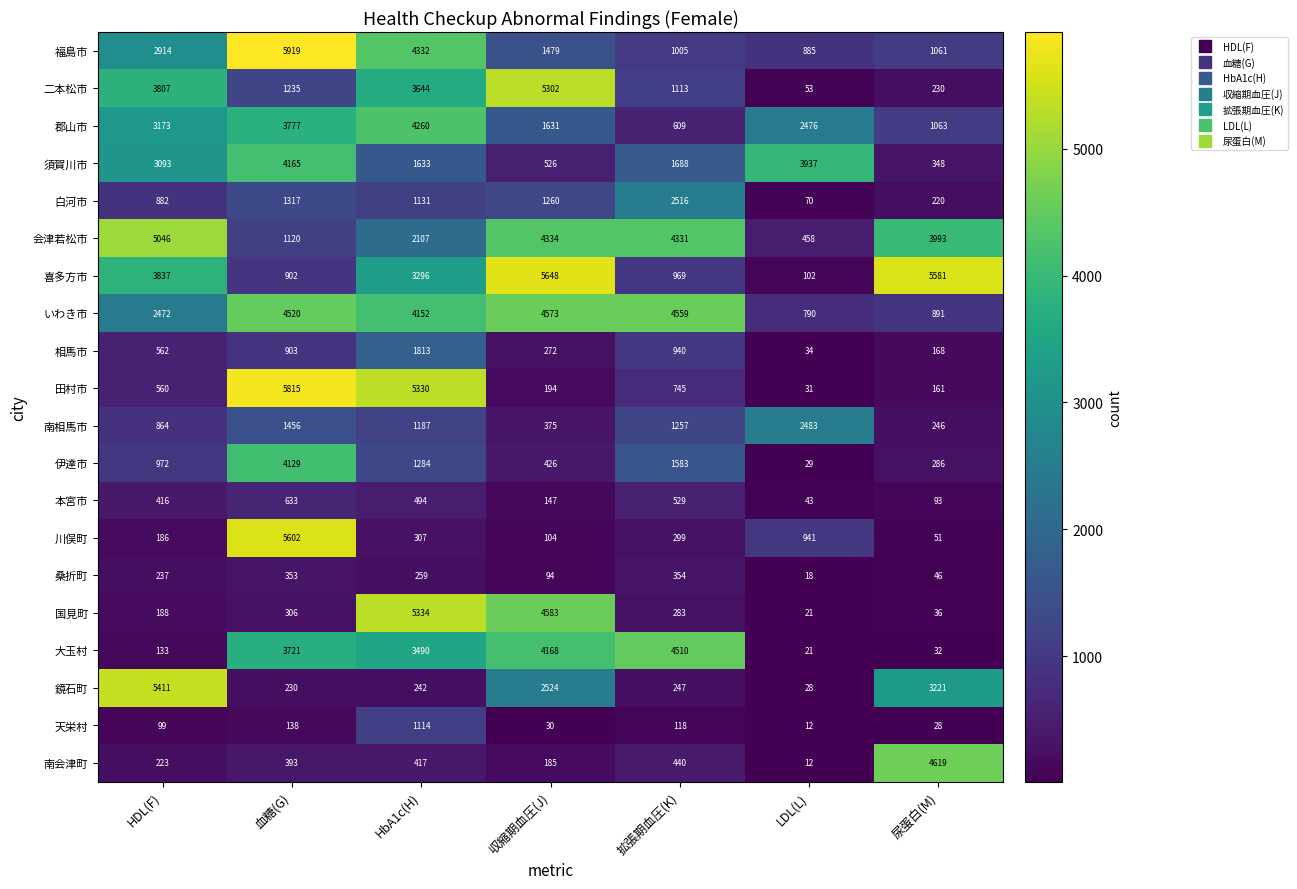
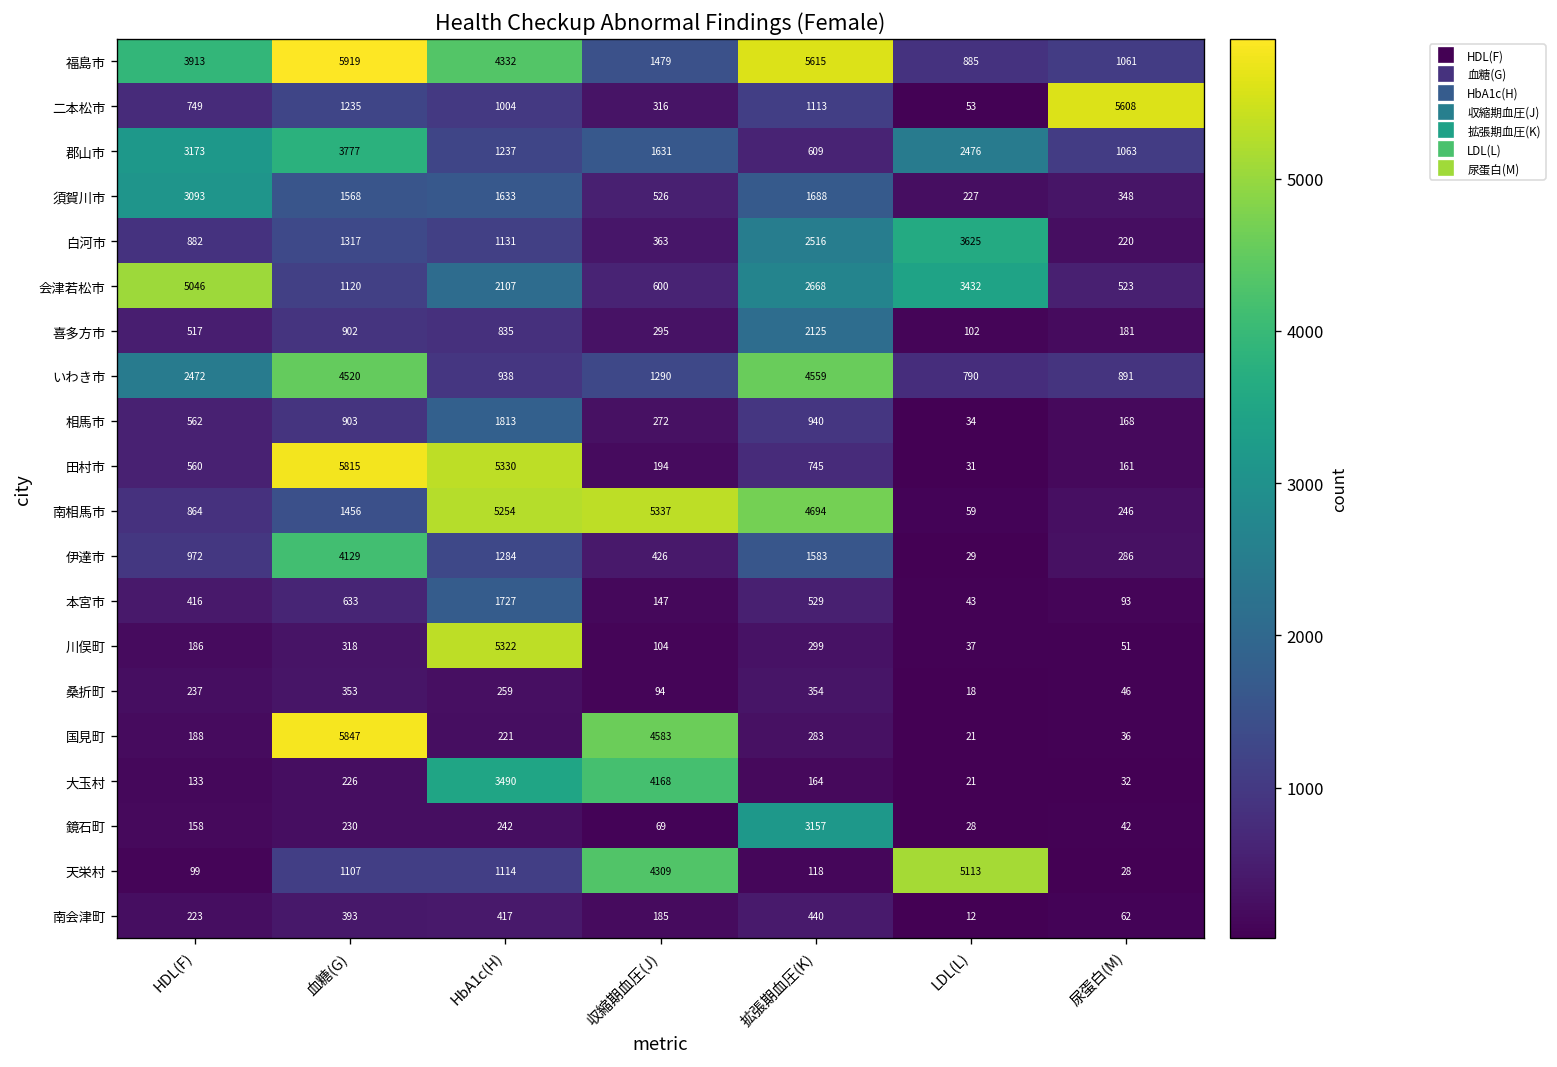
福島市, HDL(F): 2914 -> 3913
福島市, 拡張期血圧(K): 1005 -> 5615
二本松市, HDL(F): 3807 -> 749
二本松市, HbA1c(H): 3644 -> 1004
二本松市, 収縮期血圧(J): 5302 -> 316
二本松市, 尿蛋白(M): 230 -> 5608
郡山市, HbA1c(H): 4260 -> 1237
須賀川市, 血糖(G): 4165 -> 1568
須賀川市, LDL(L): 3937 -> 227
白河市, 収縮期血圧(J): 1260 -> 363
白河市, LDL(L): 70 -> 3625
会津若松市, 収縮期血圧(J): 4334 -> 600
会津若松市, 拡張期血圧(K): 4331 -> 2668
会津若松市, LDL(L): 458 -> 3432
会津若松市, 尿蛋白(M): 3993 -> 523
喜多方市, HDL(F): 3837 -> 517
喜多方市, HbA1c(H): 3296 -> 835
喜多方市, 収縮期血圧(J): 5648 -> 295
喜多方市, 拡張期血圧(K): 969 -> 2125
喜多方市, 尿蛋白(M): 5581 -> 181
いわき市, HbA1c(H): 4152 -> 938
いわき市, 収縮期血圧(J): 4573 -> 1290
南相馬市, HbA1c(H): 1187 -> 5254
南相馬市, 収縮期血圧(J): 375 -> 5337
南相馬市, 拡張期血圧(K): 1257 -> 4694
南相馬市, LDL(L): 2483 -> 59
本宮市, HbA1c(H): 494 -> 1727
川俣町, 血糖(G): 5602 -> 318
川俣町, HbA1c(H): 307 -> 5322
川俣町, LDL(L): 941 -> 37
国見町, 血糖(G): 306 -> 5847
国見町, HbA1c(H): 5334 -> 221
大玉村, 血糖(G): 3721 -> 226
大玉村, 拡張期血圧(K): 4510 -> 164
鏡石町, HDL(F): 5411 -> 158
鏡石町, 収縮期血圧(J): 2524 -> 69
鏡石町, 拡張期血圧(K): 247 -> 3157
鏡石町, 尿蛋白(M): 3221 -> 42
天栄村, 血糖(G): 138 -> 1107
天栄村, 収縮期血圧(J): 30 -> 4309
天栄村, LDL(L): 12 -> 5113
南会津町, 尿蛋白(M): 4619 -> 62
